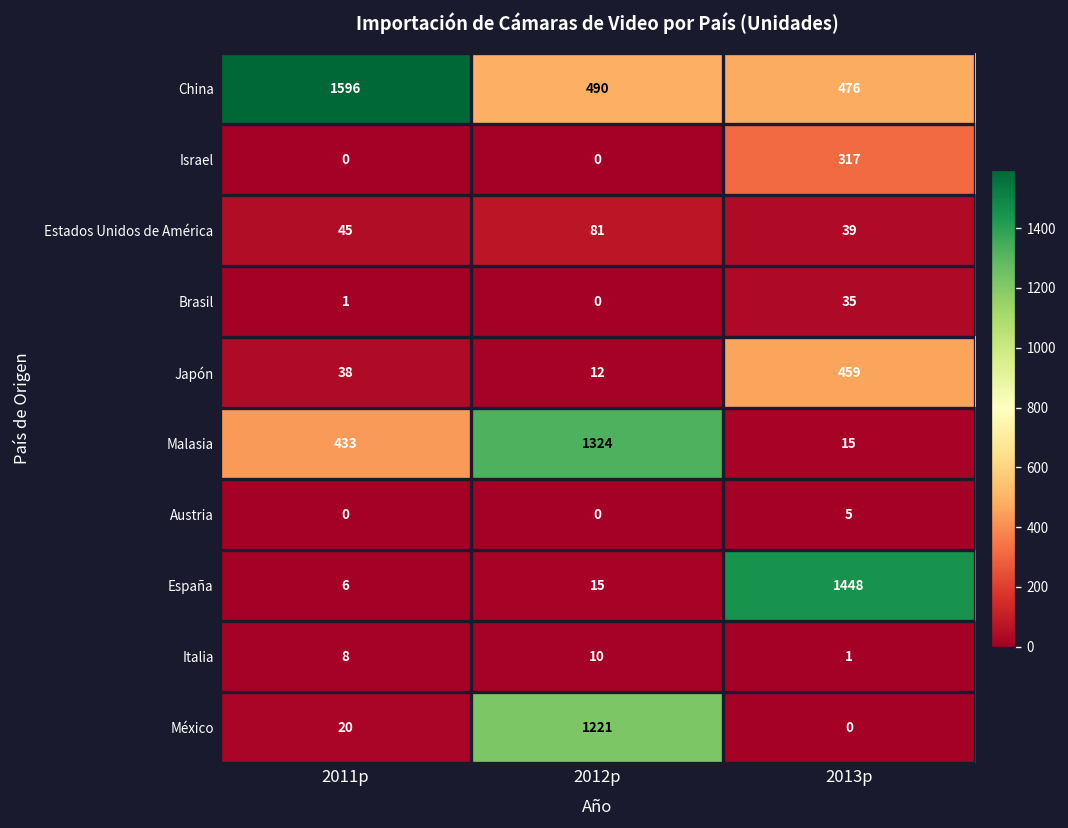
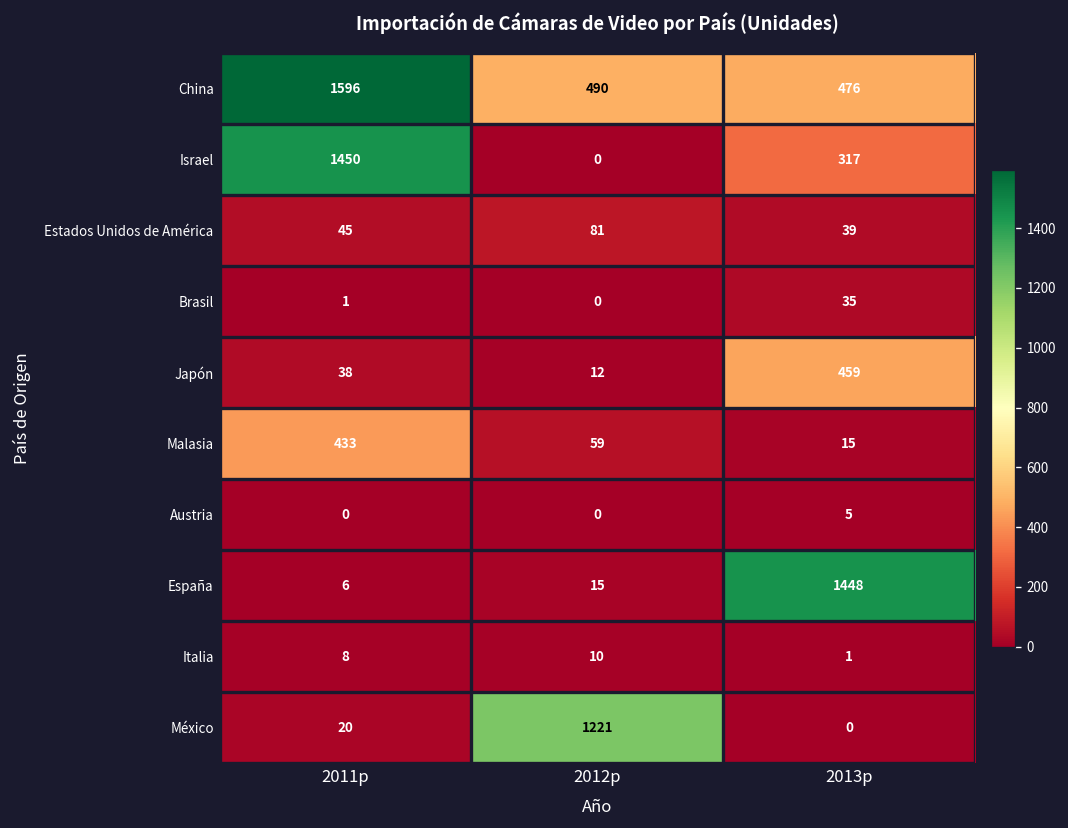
Israel, 2011p: 0 -> 1450
Malasia, 2012p: 1324 -> 59
